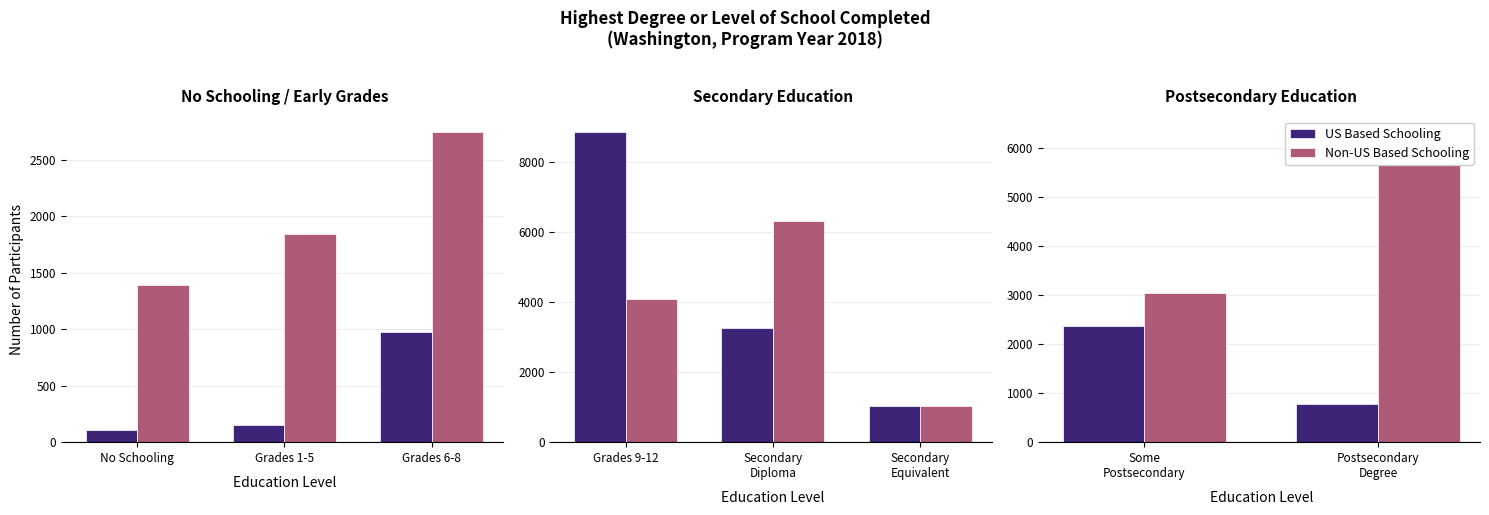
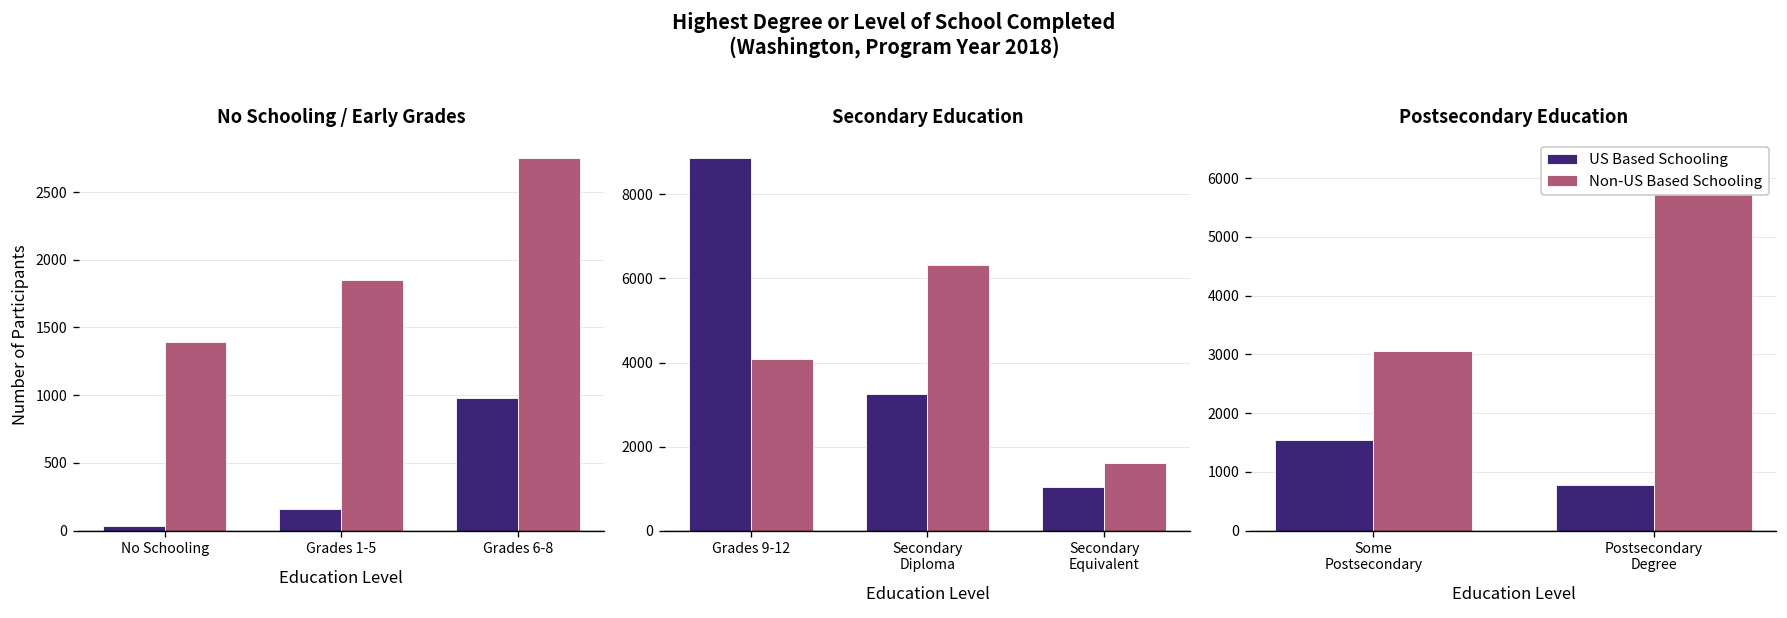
No Schooling / Early Grades, US Based Schooling, No Schooling: 110 -> 40
Secondary Education, Non-US Based Schooling, Secondary Equivalent: 1000 -> 1600
Postsecondary Education, US Based Schooling, Some Postsecondary: 2400 -> 1500
